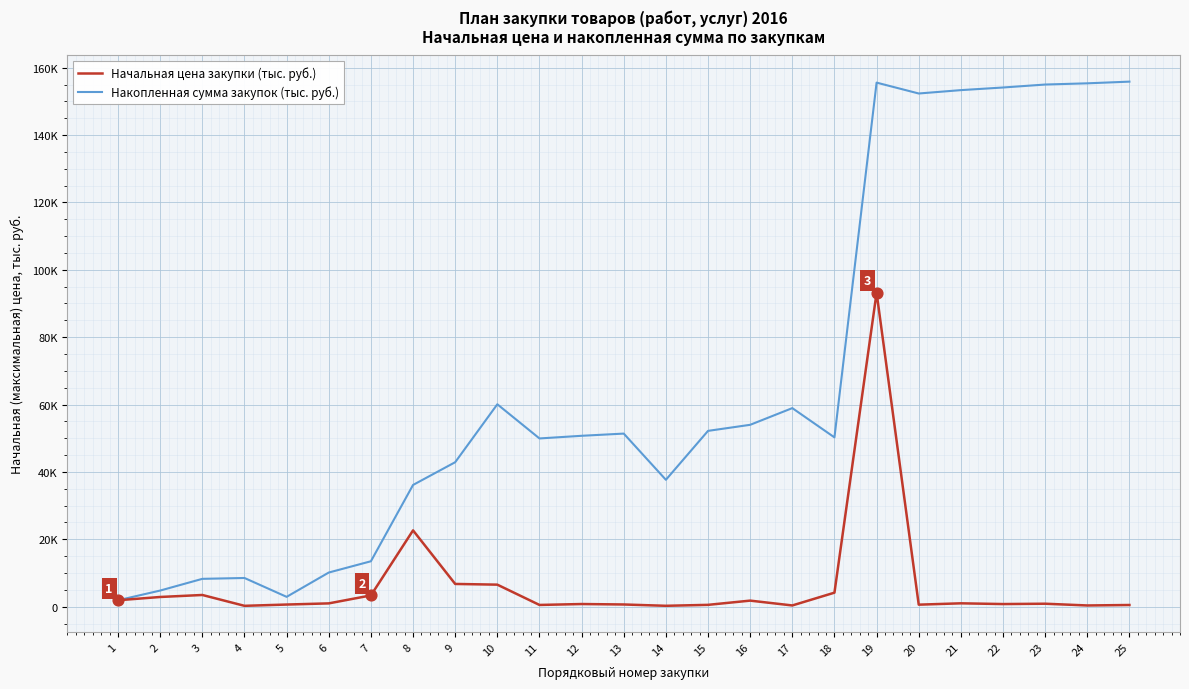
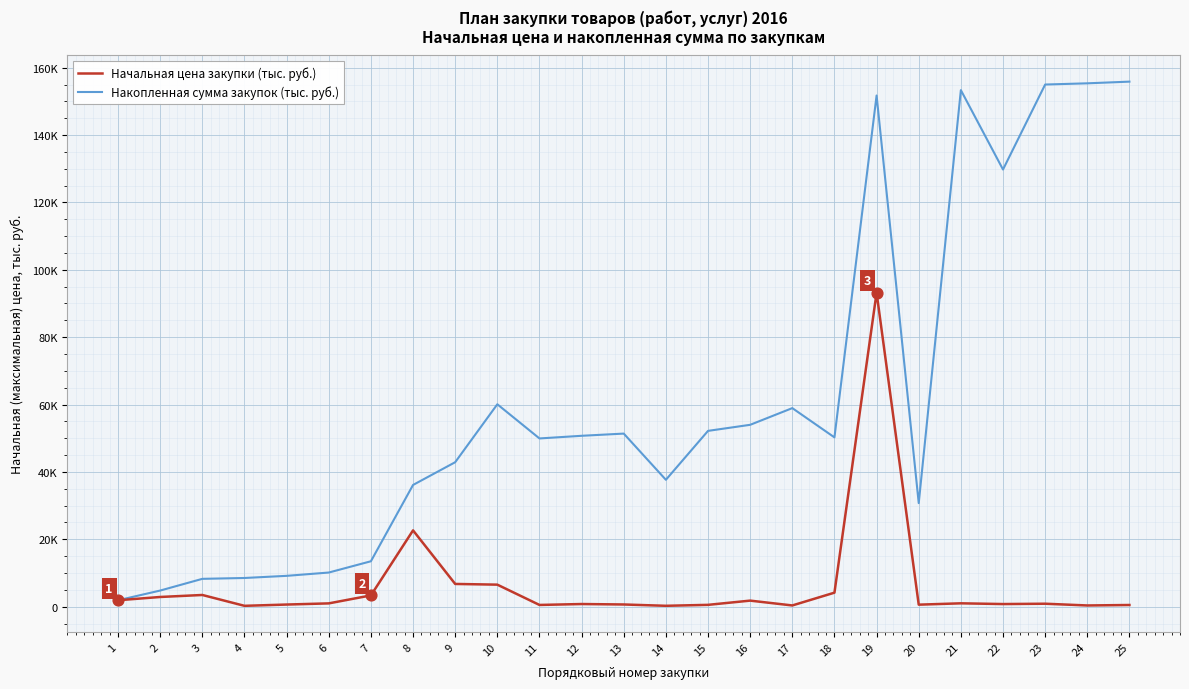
Накопленная сумма закупок (тыс. руб.), 5: 3000 -> 9000
Накопленная сумма закупок (тыс. руб.), 19: 156000 -> 152000
Накопленная сумма закупок (тыс. руб.), 20: 152000 -> 31000
Накопленная сумма закупок (тыс. руб.), 22: 154000 -> 130000
